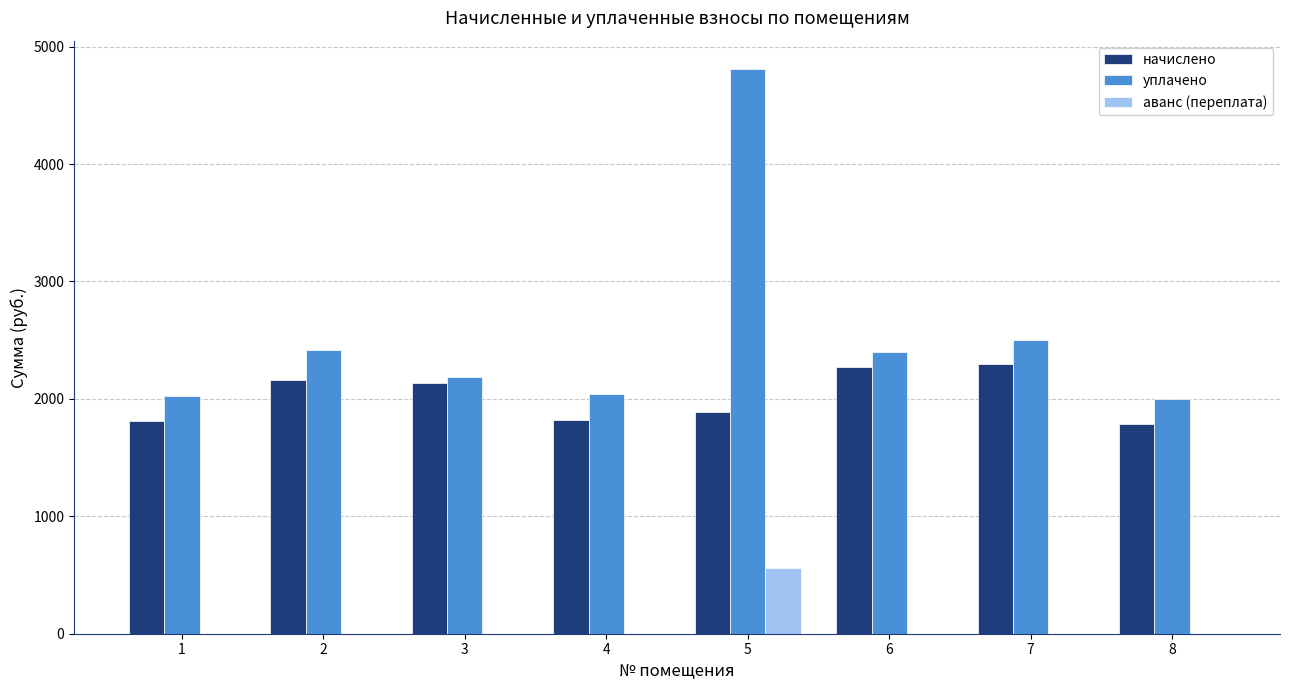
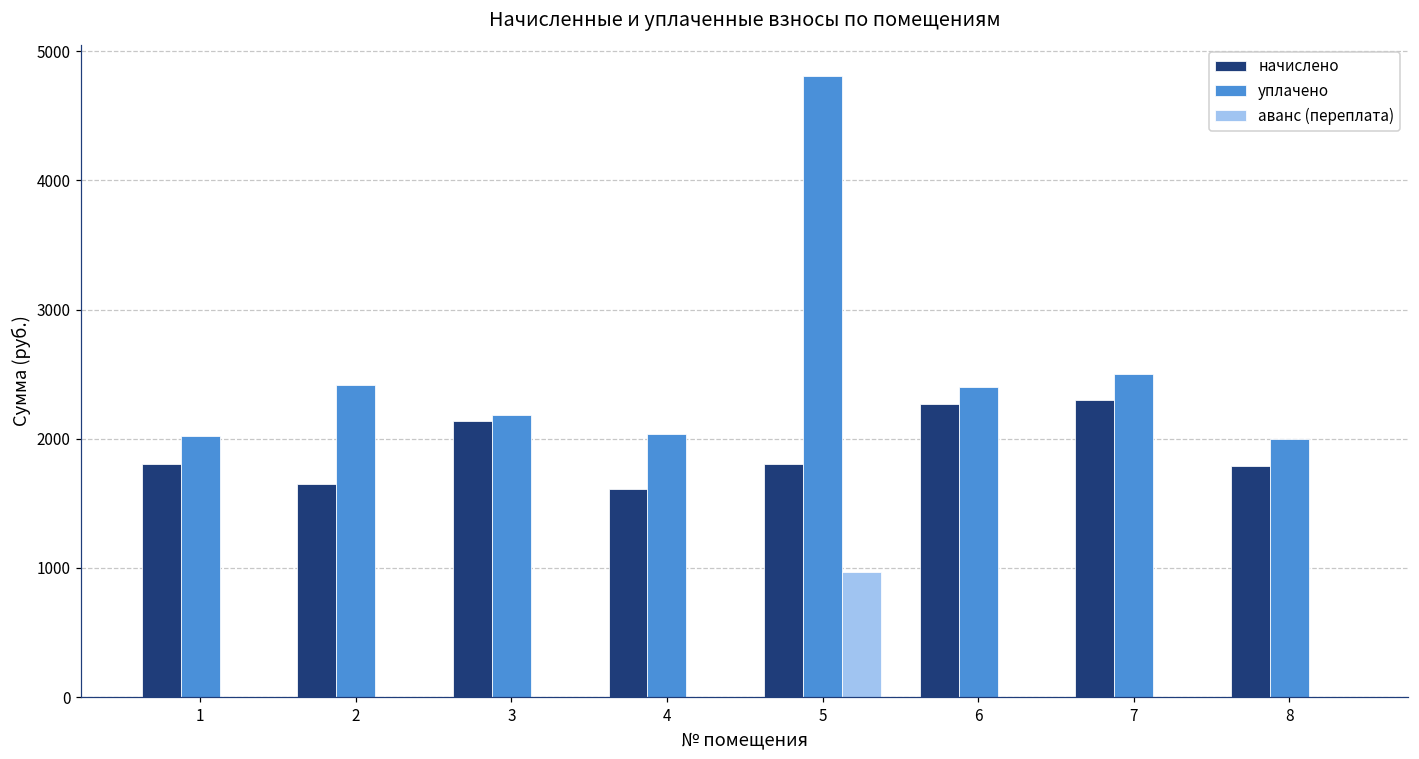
начислено, 2: 2160 -> 1650
начислено, 4: 1820 -> 1610
начислено, 5: 1890 -> 1810
аванс (переплата), 5: 560 -> 960
